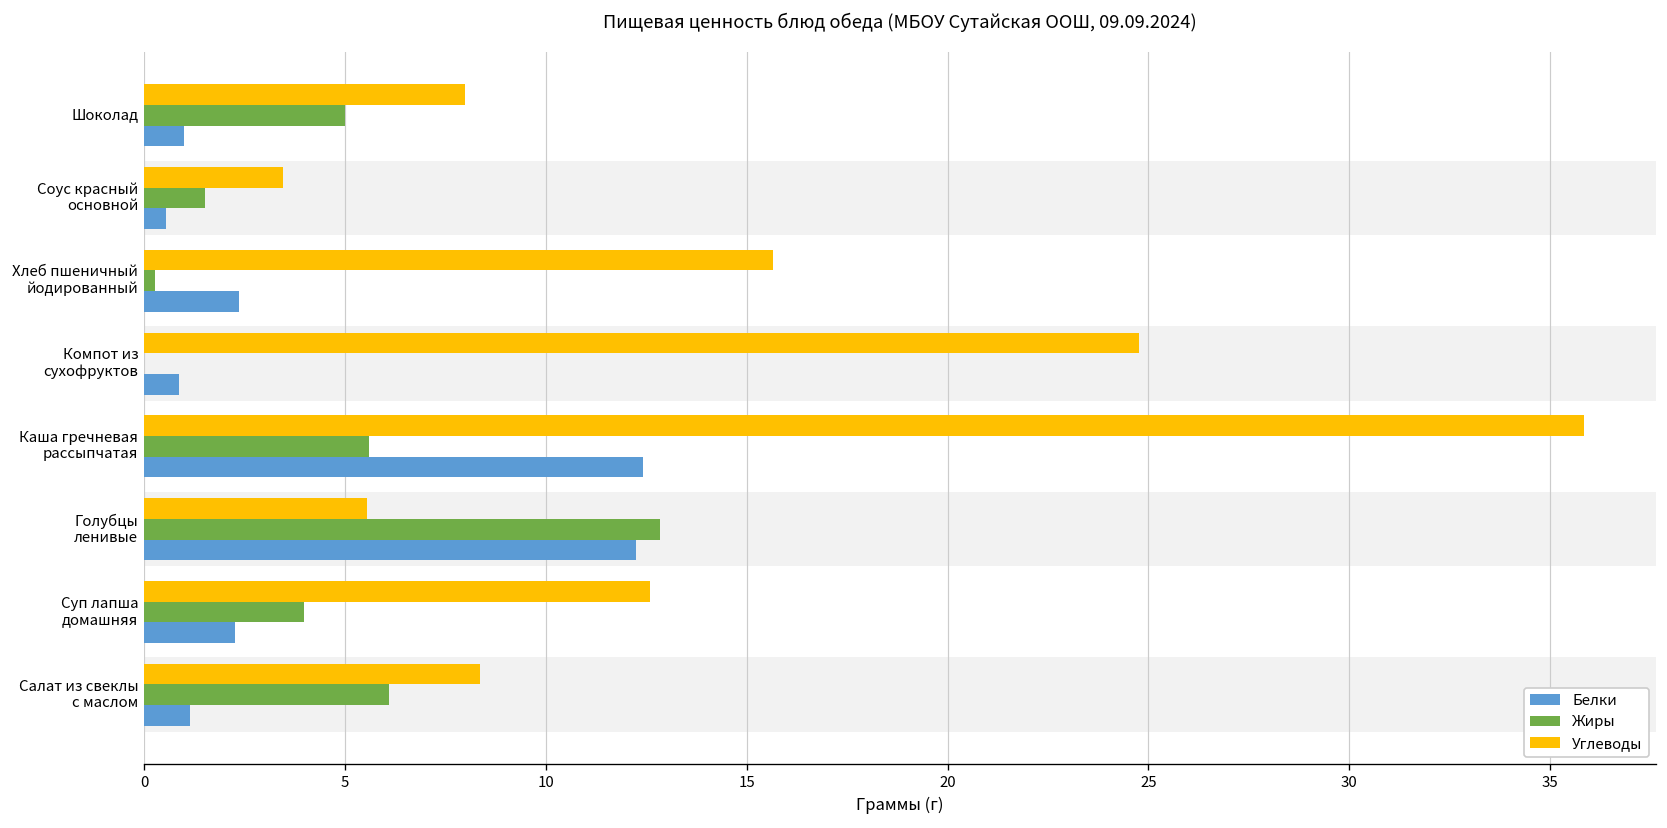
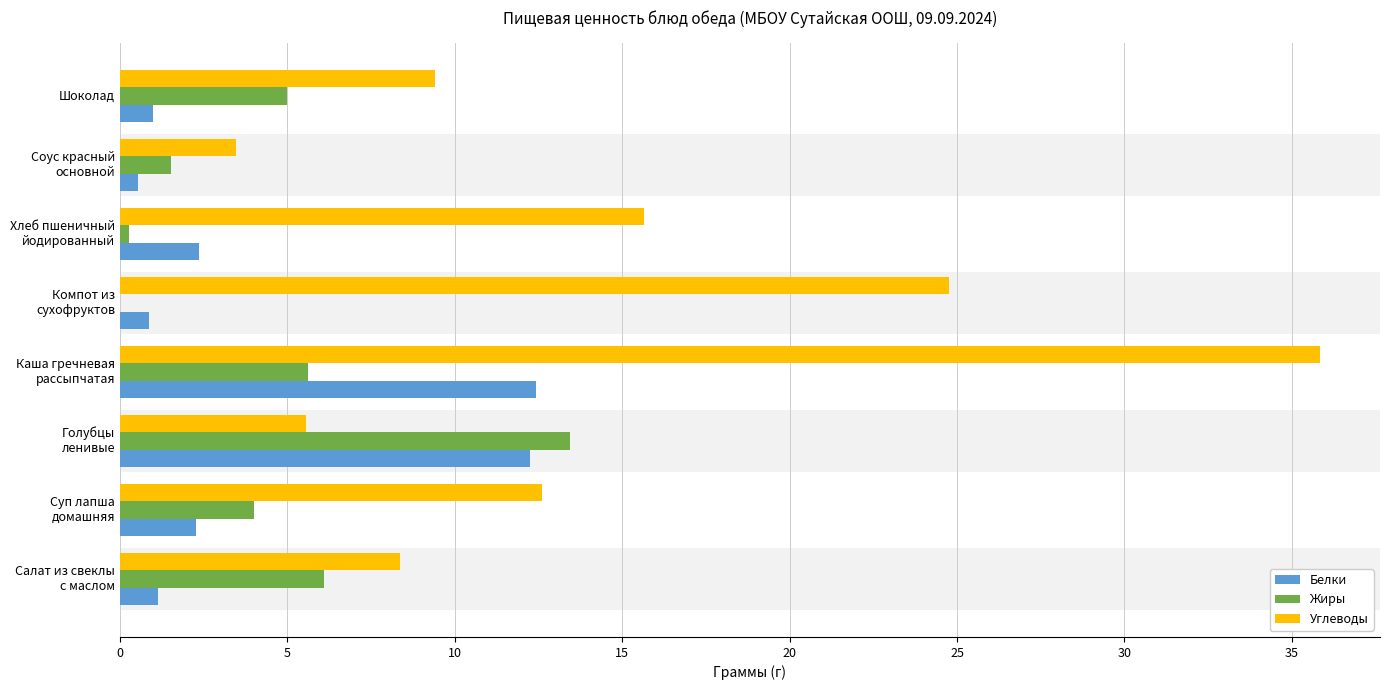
Углеводы, Шоколад: 8.0 -> 9.4
Жиры, Голубцы ленивые: 12.8 -> 13.4
